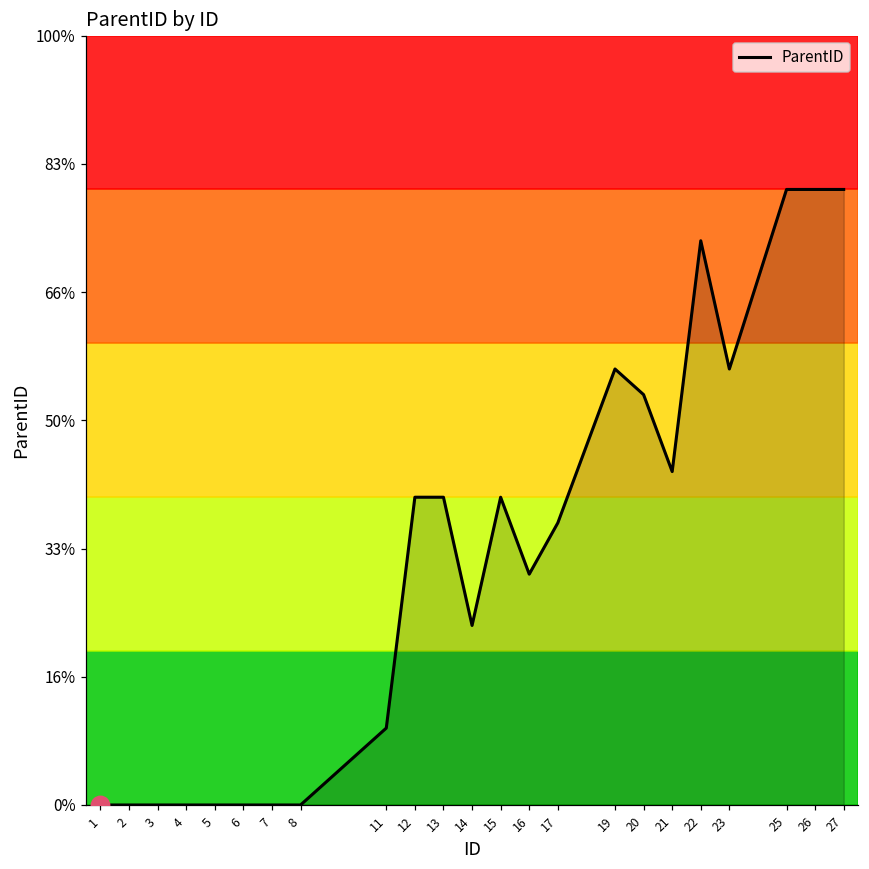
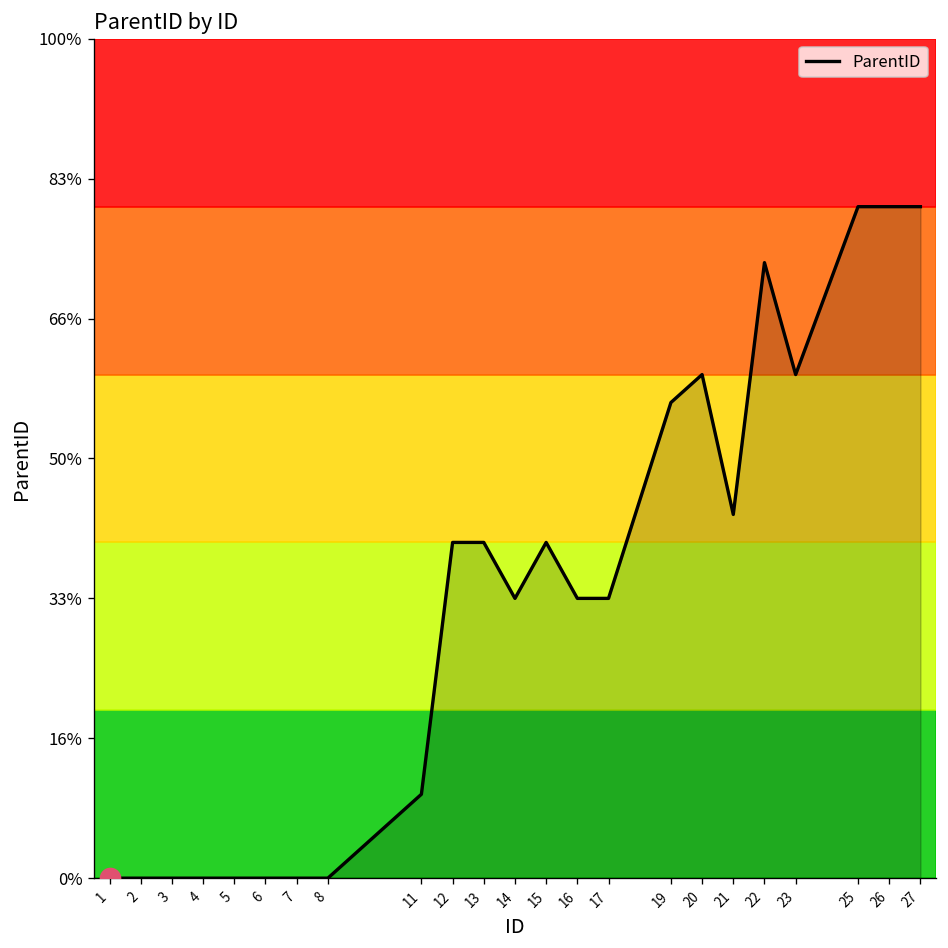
ParentID, 14: 23% -> 33%
ParentID, 16: 30% -> 33%
ParentID, 17: 37% -> 33%
ParentID, 20: 53% -> 60%
ParentID, 23: 57% -> 60%
